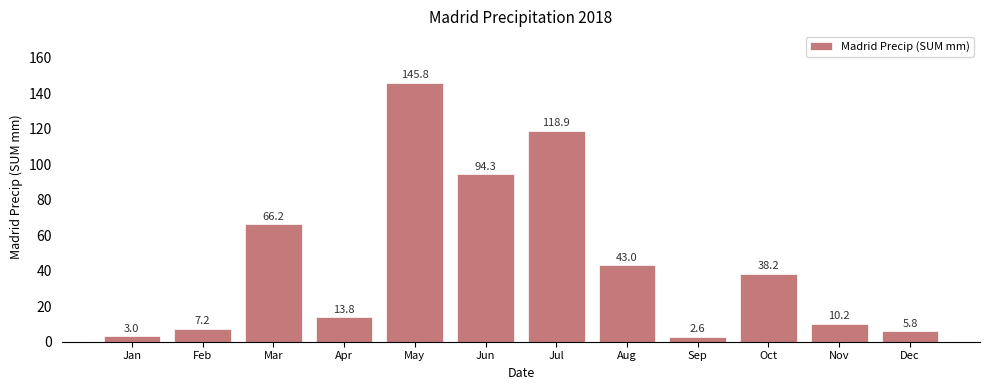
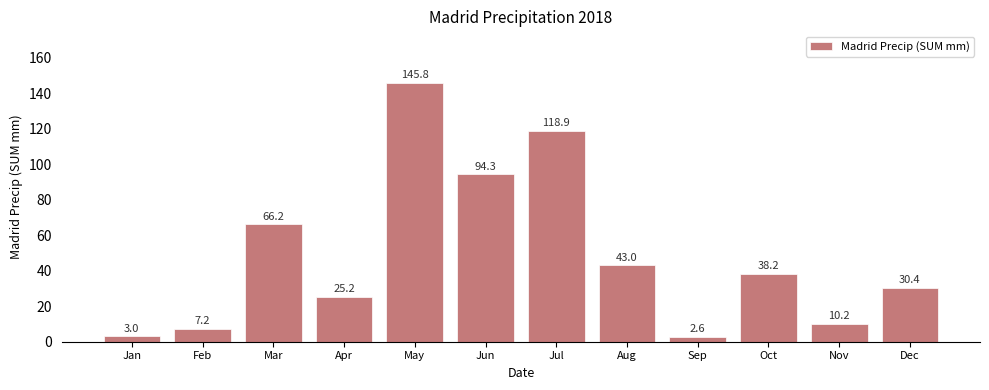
Apr: 13.8 -> 25.2
Dec: 5.8 -> 30.4
